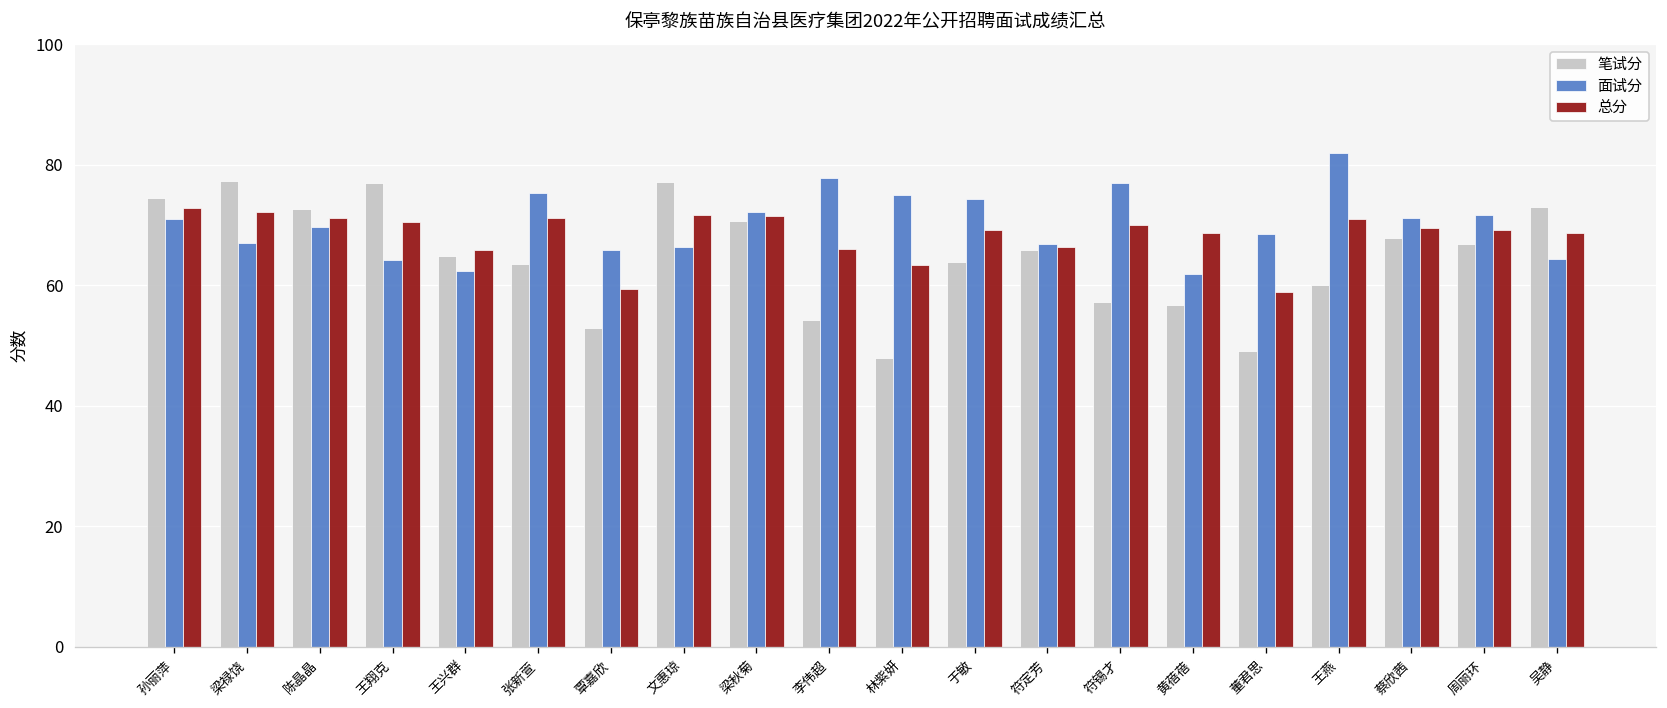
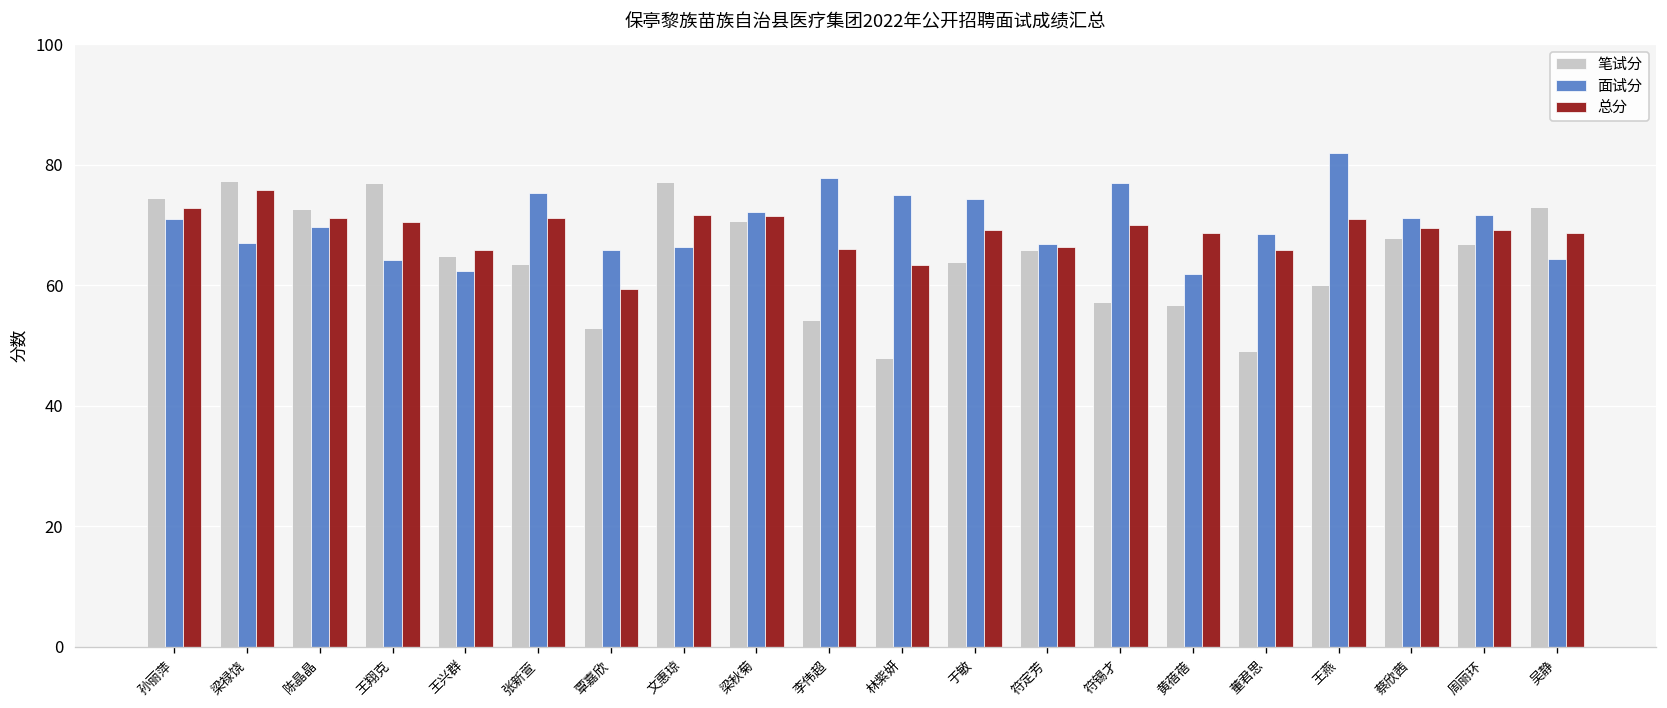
总分, 梁禄饶: 72 -> 76
总分, 董君思: 59 -> 66
